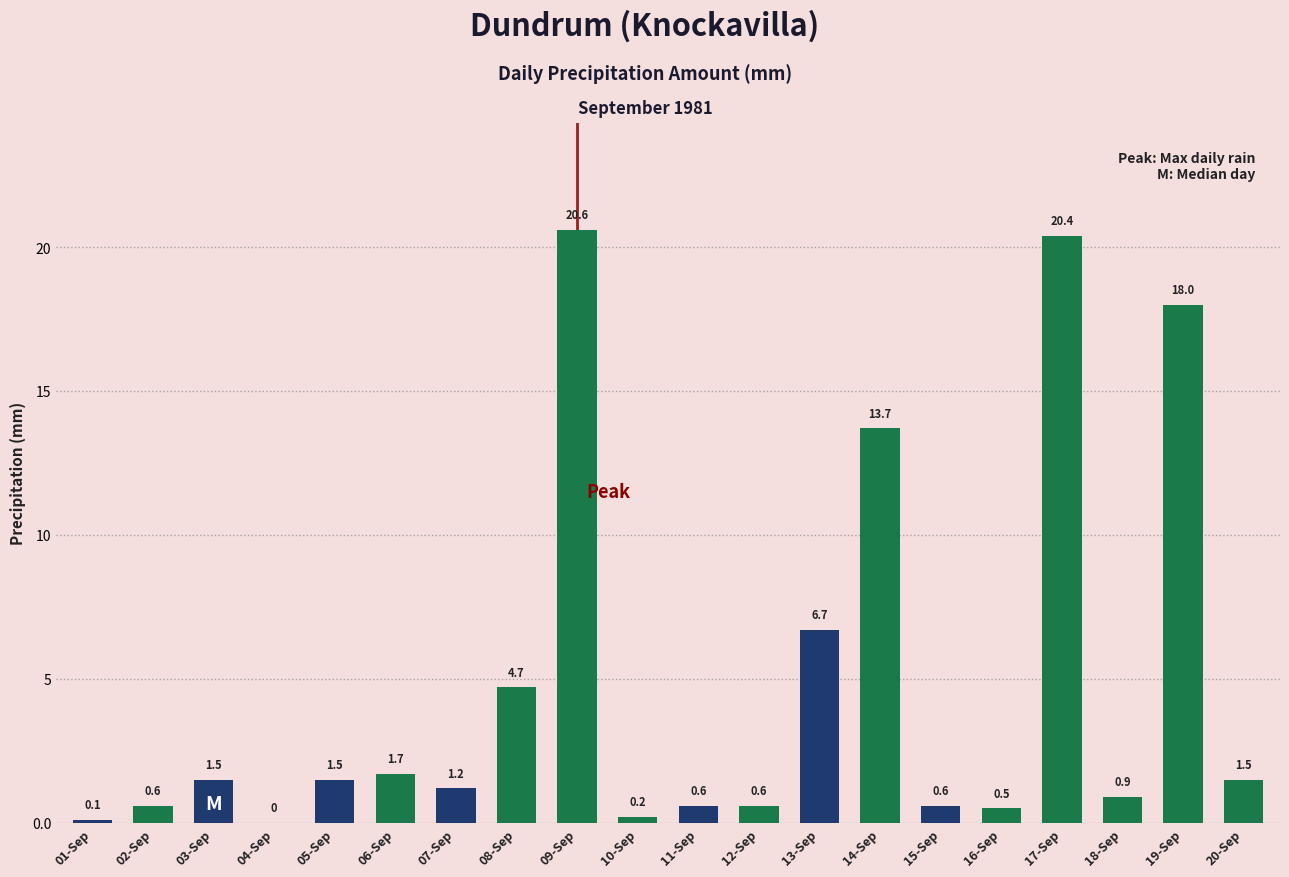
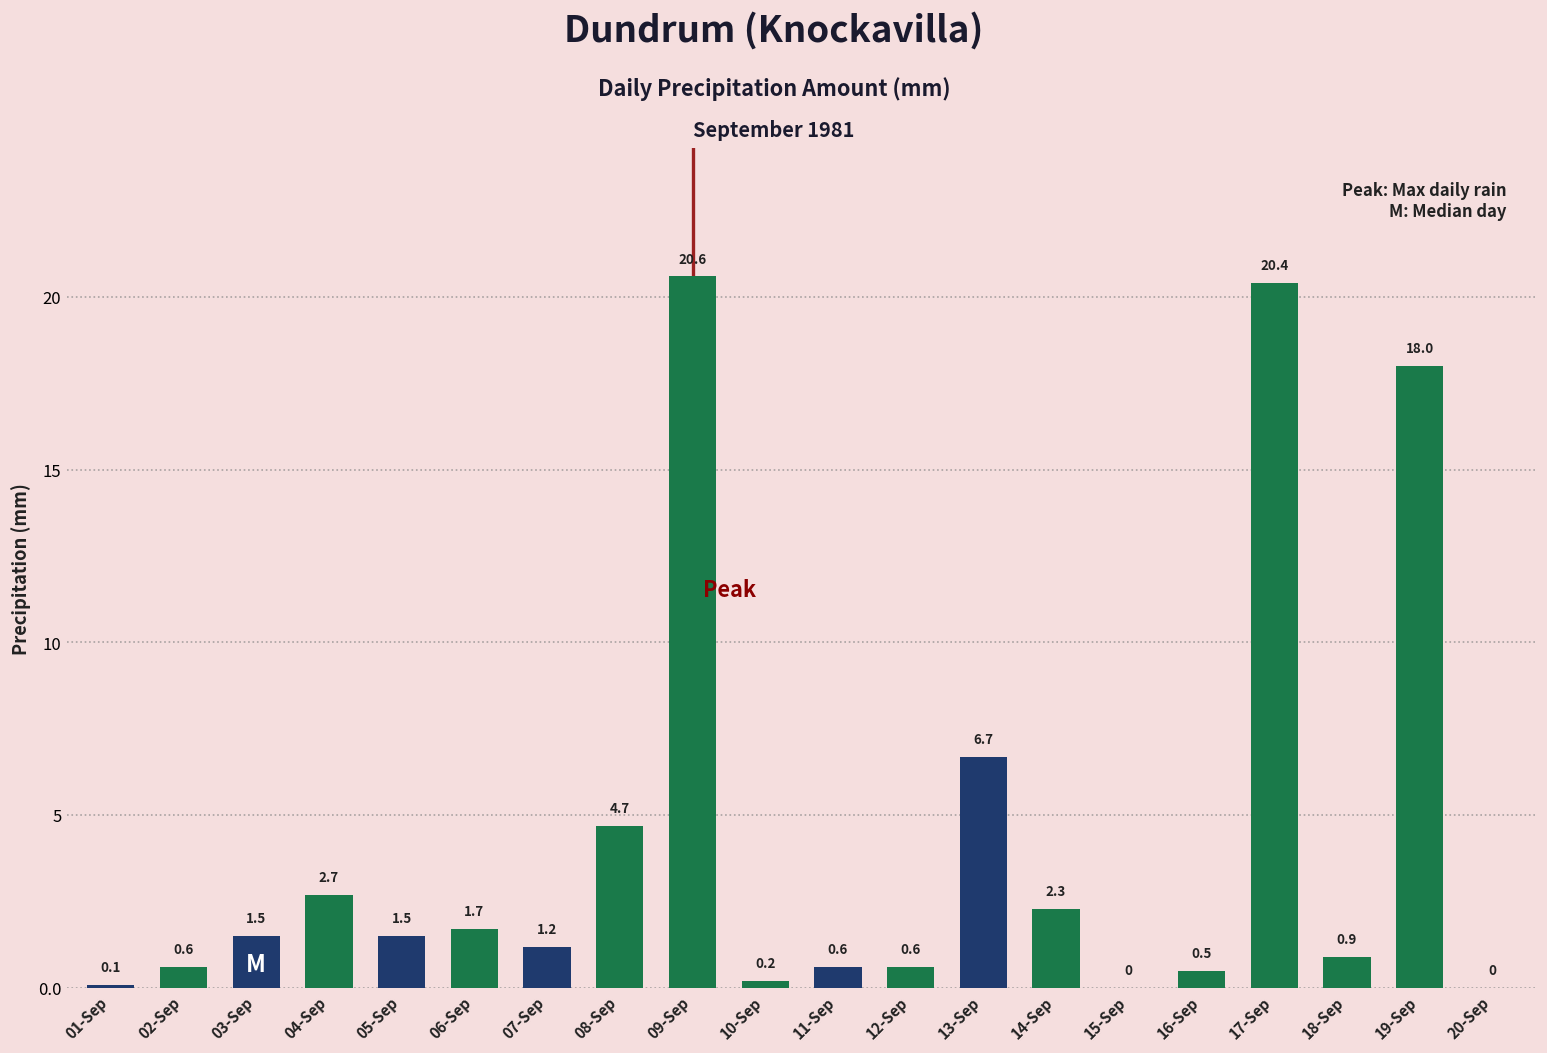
04-Sep: 0 -> 2.7
14-Sep: 13.7 -> 2.3
15-Sep: 0.6 -> 0
20-Sep: 1.5 -> 0
